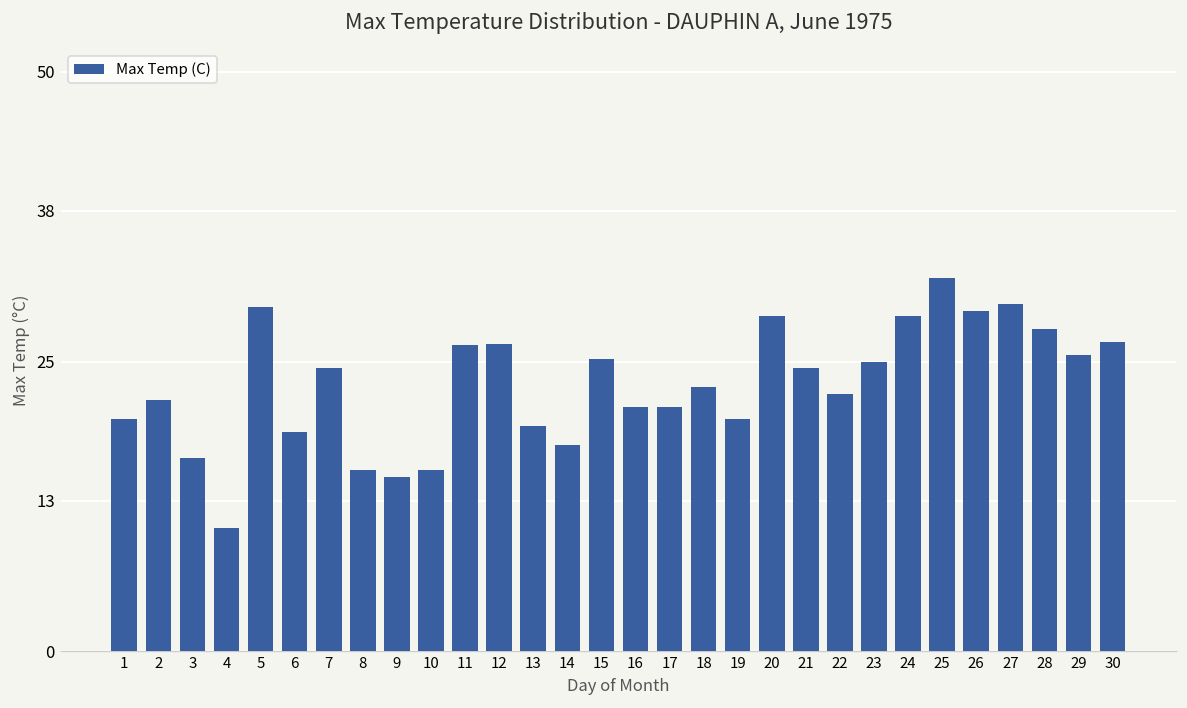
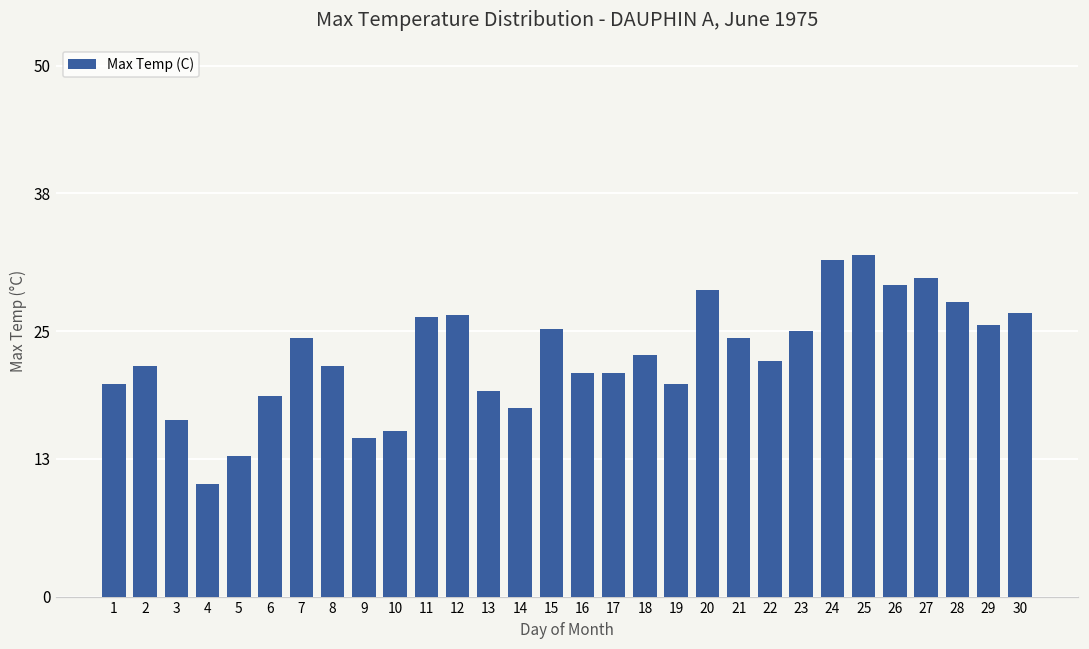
5: 30 -> 13
8: 16 -> 22
24: 29 -> 32
